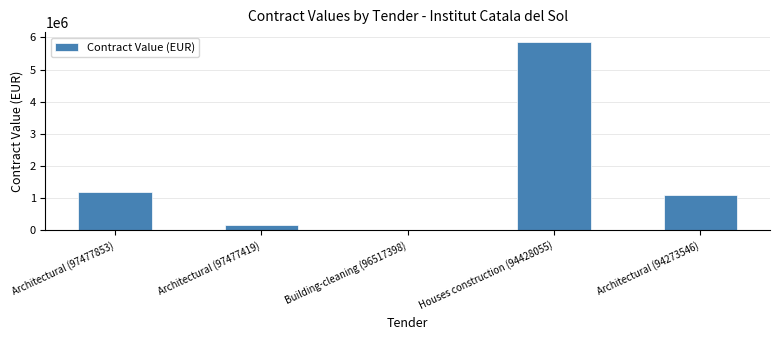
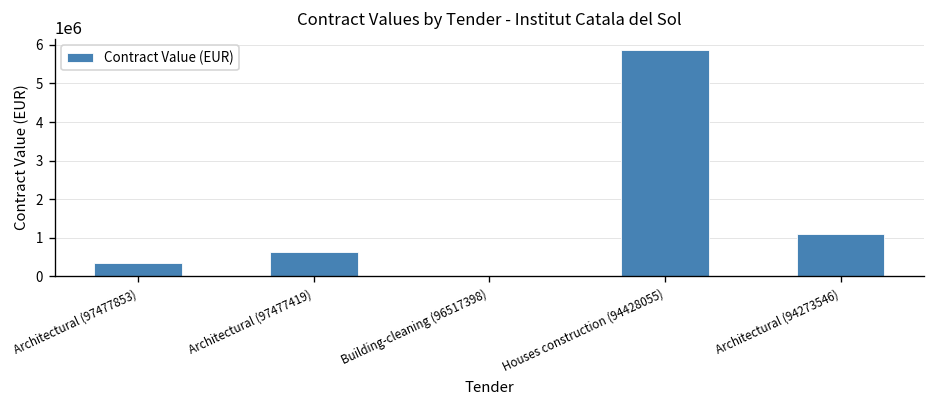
Architectural (97477853): 1200000 -> 400000
Architectural (97477419): 200000 -> 600000
